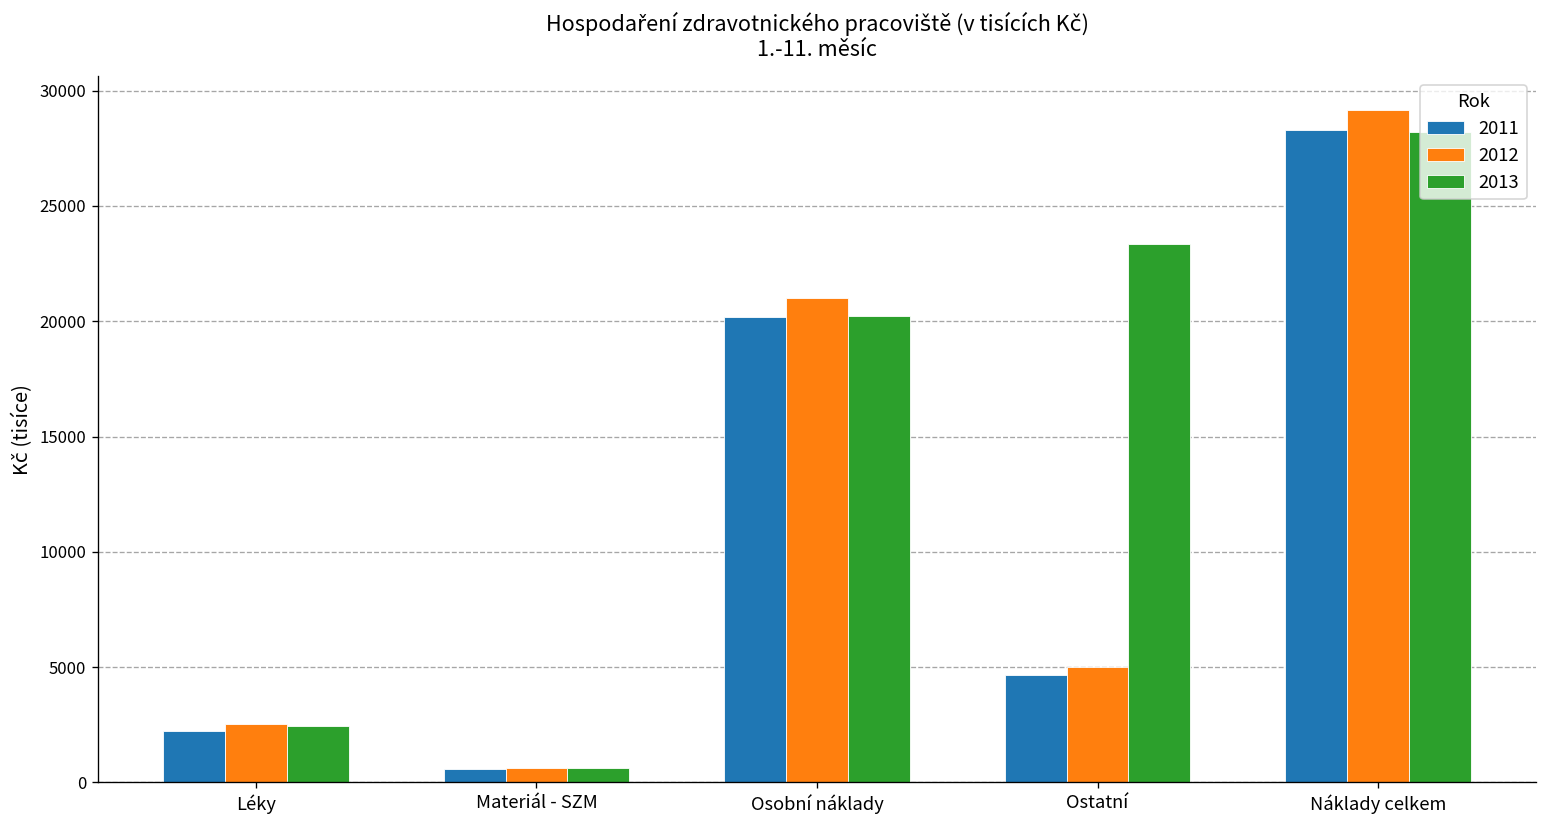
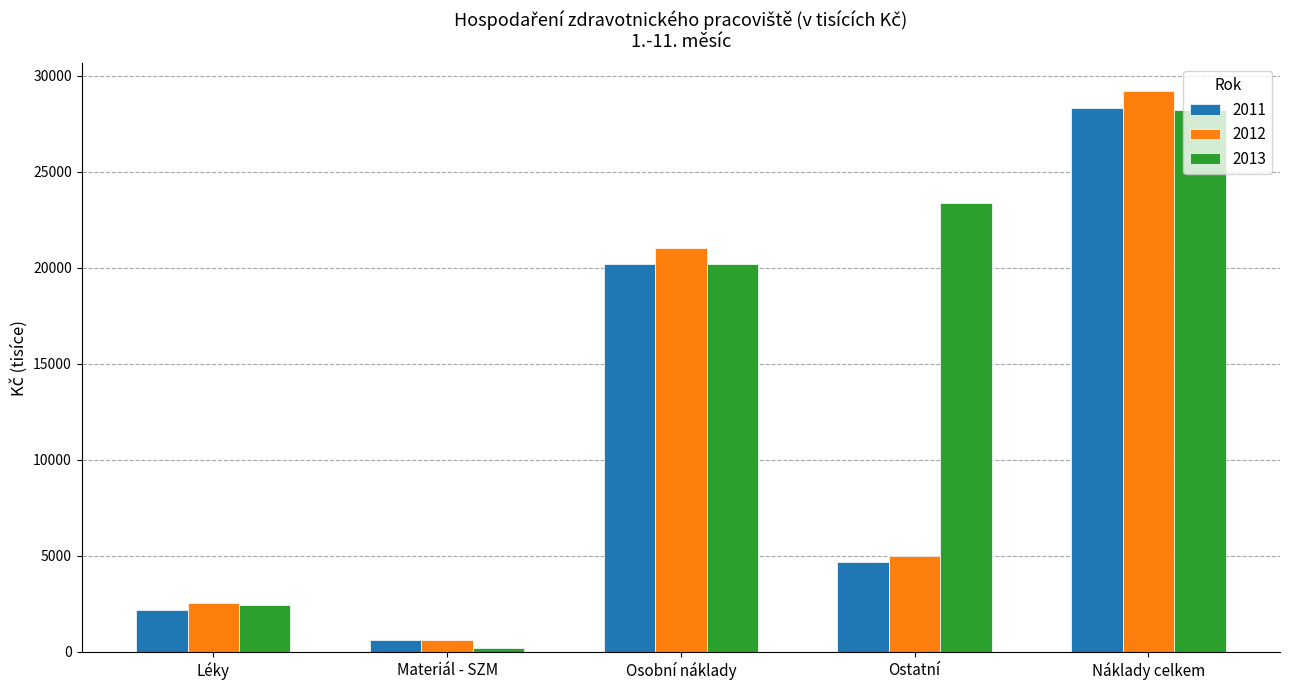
2013, Materiál - SZM: 600 -> 200
